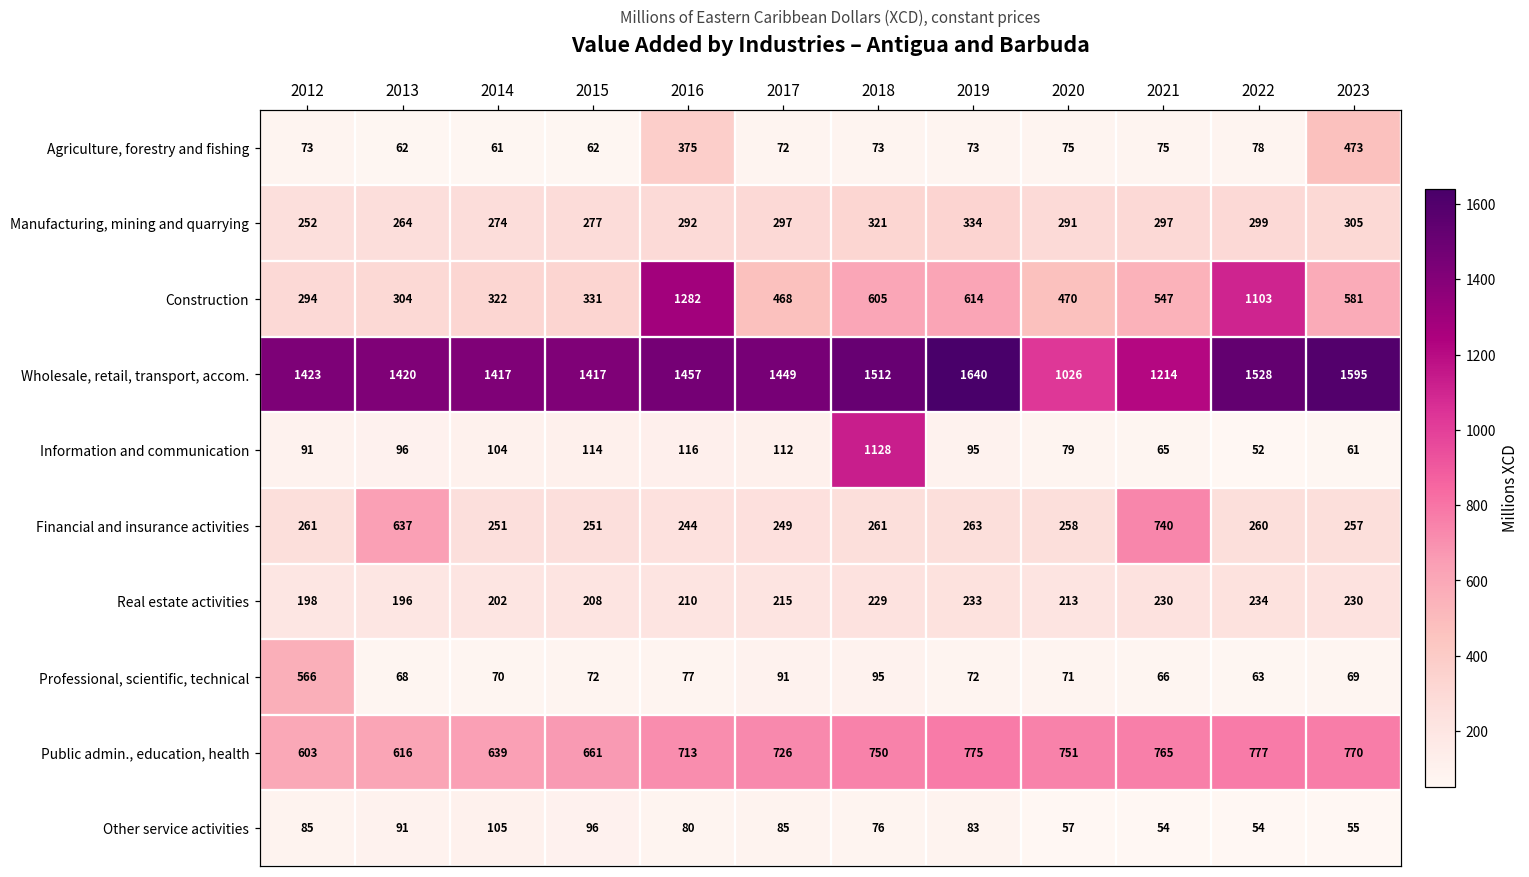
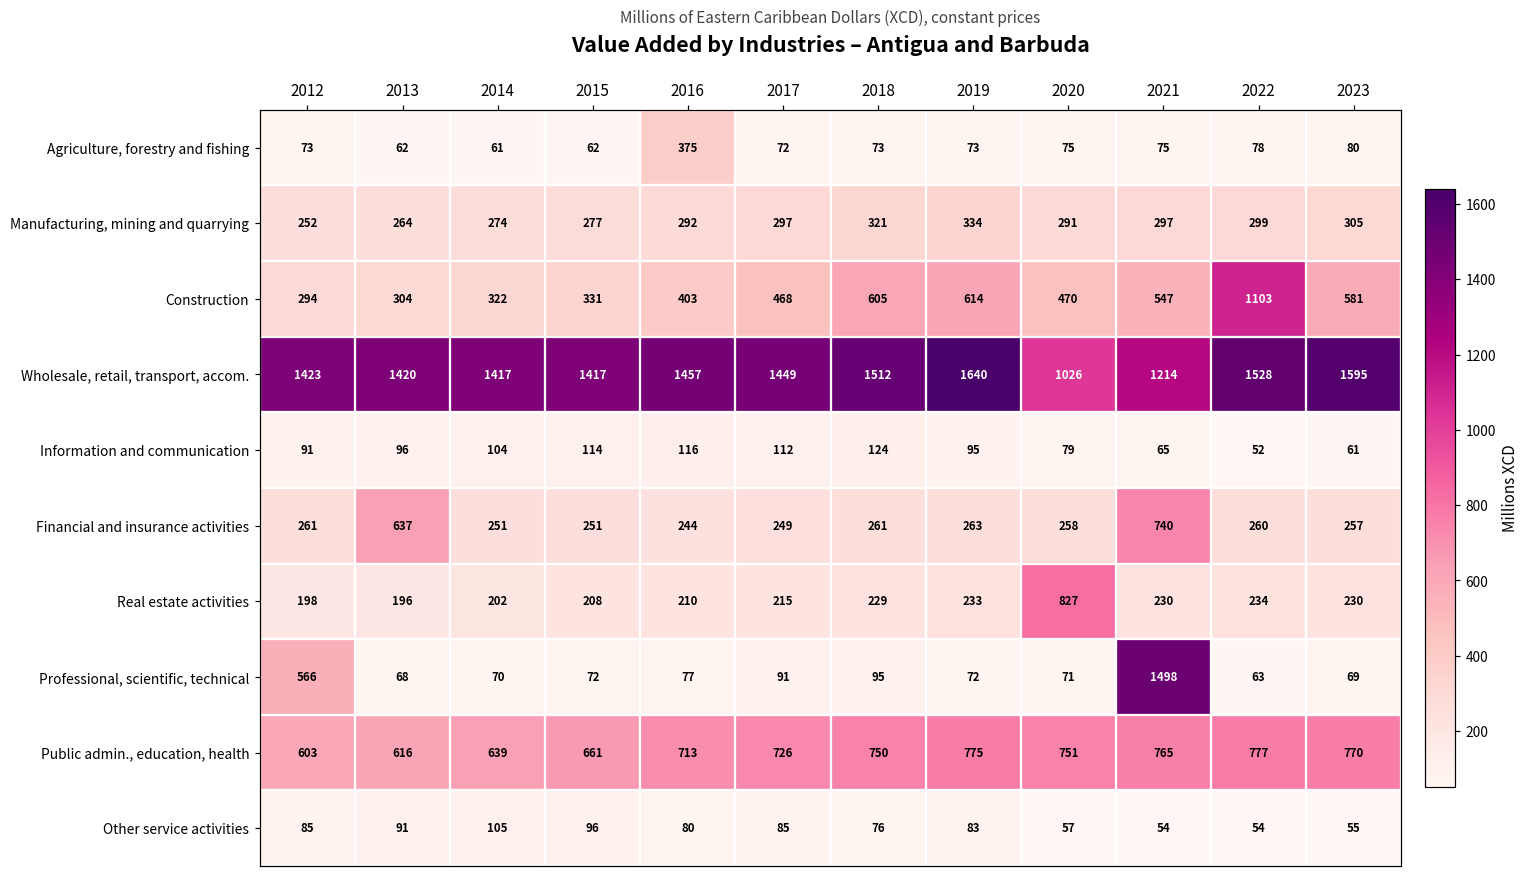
Agriculture, forestry and fishing, 2023: 473 -> 80
Construction, 2016: 1282 -> 403
Information and communication, 2018: 1128 -> 124
Real estate activities, 2020: 213 -> 827
Professional, scientific, technical, 2021: 66 -> 1498
